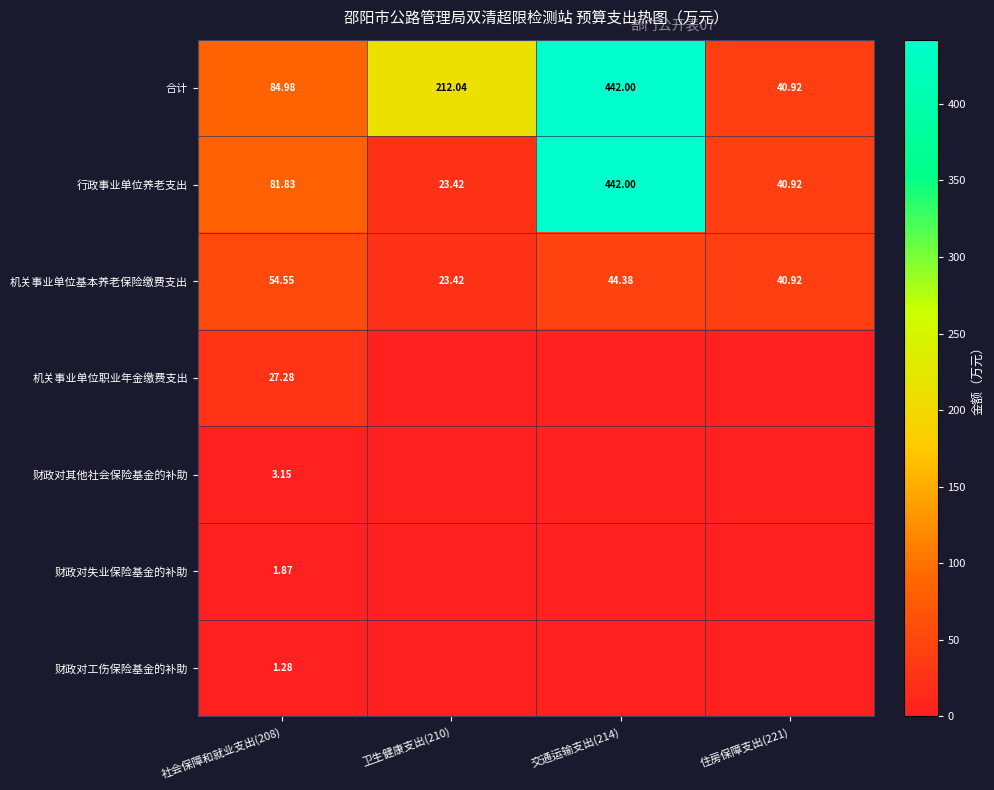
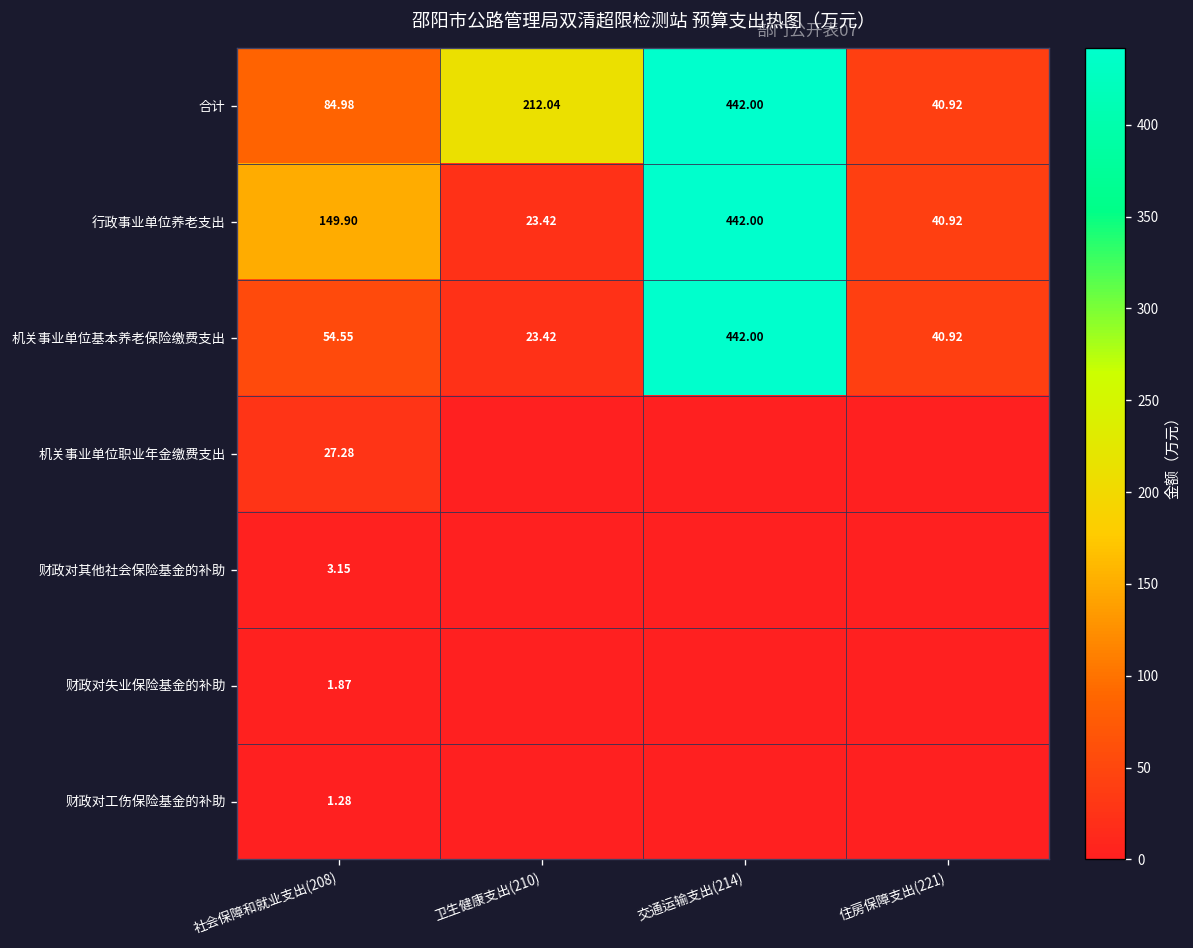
行政事业单位养老支出, 社会保障和就业支出(208): 81.83 -> 149.90
机关事业单位基本养老保险缴费支出, 交通运输支出(214): 44.38 -> 442.00
